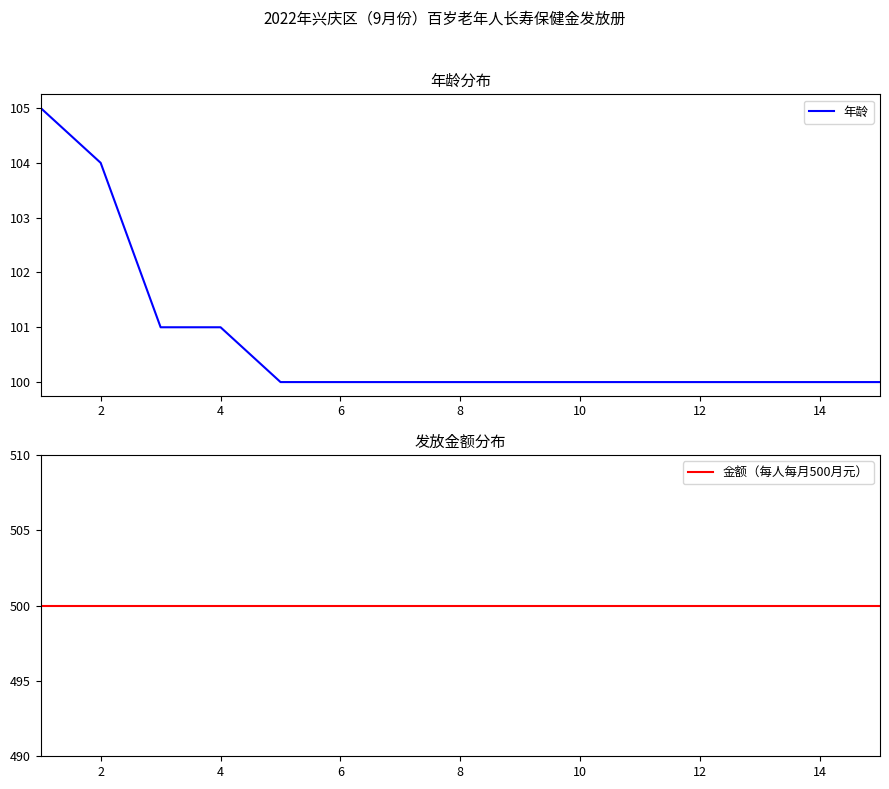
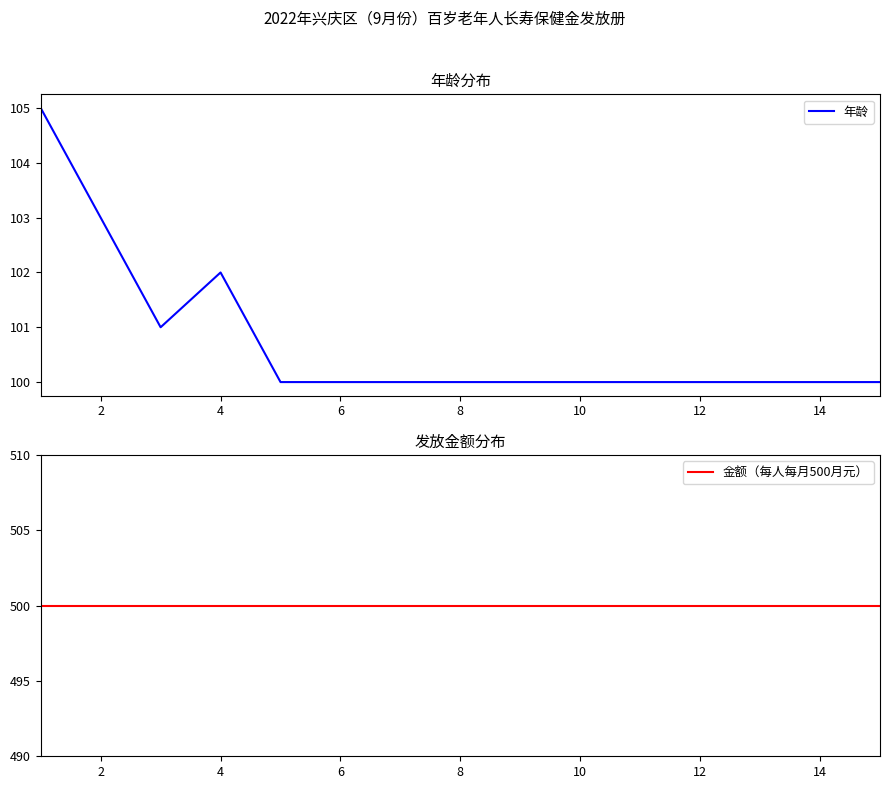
年龄分布, 2: 104 -> 103
年龄分布, 4: 101 -> 102
